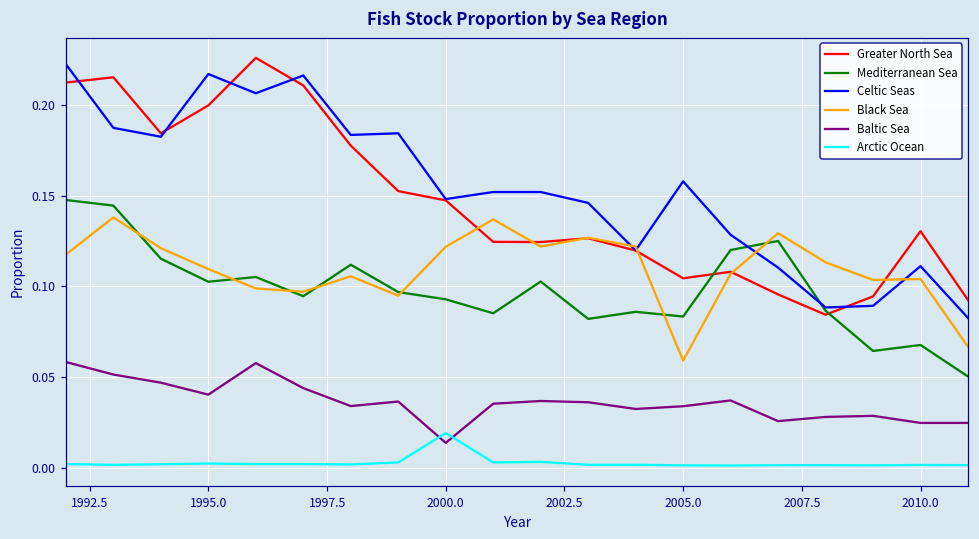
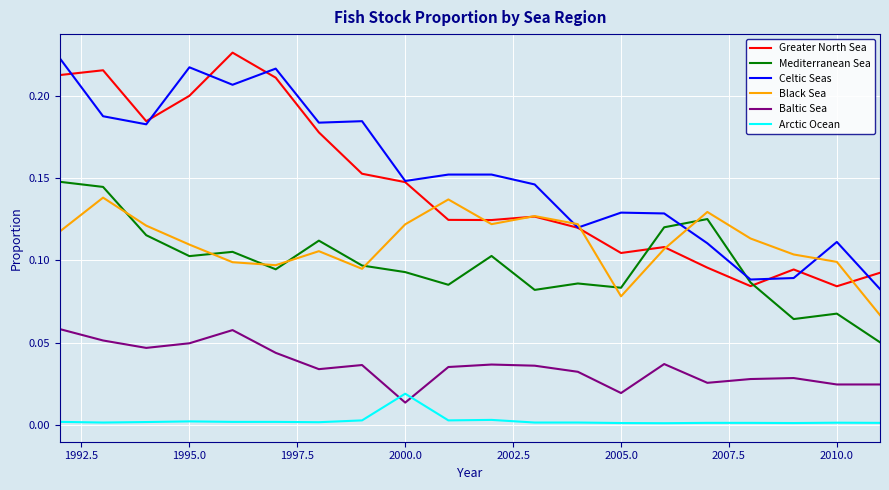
Baltic Sea, 1995.0: 0.040 -> 0.050
Celtic Seas, 2005.0: 0.158 -> 0.129
Black Sea, 2005.0: 0.059 -> 0.078
Baltic Sea, 2005.0: 0.034 -> 0.020
Greater North Sea, 2010.0: 0.131 -> 0.084
Black Sea, 2010.0: 0.104 -> 0.099
